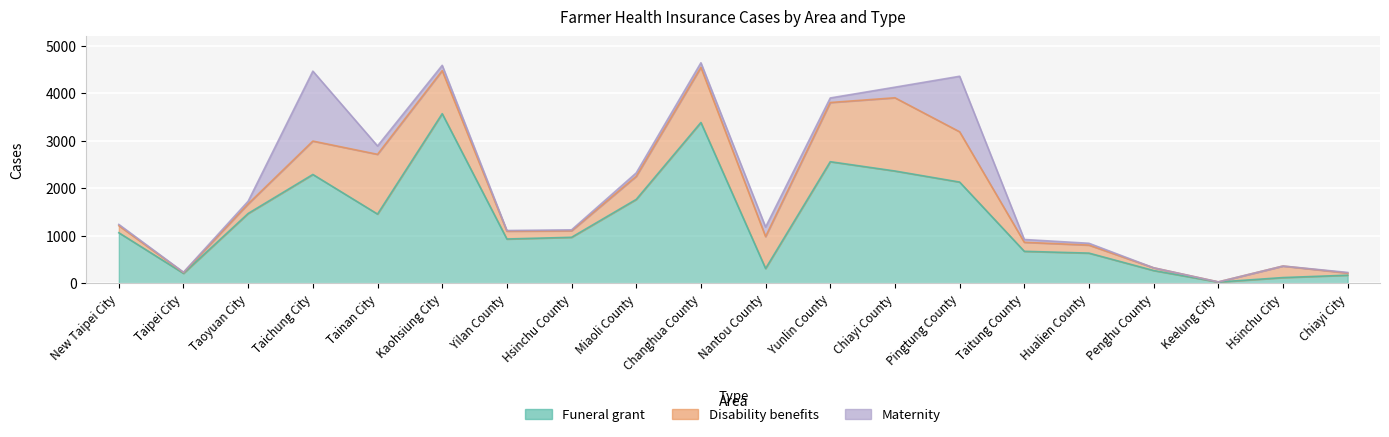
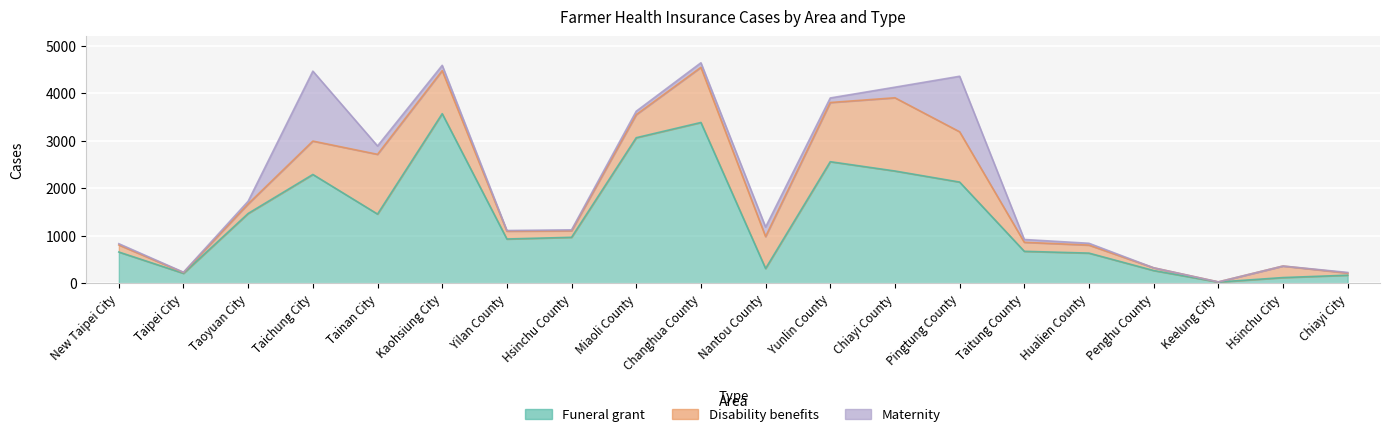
Funeral grant, New Taipei City: 1100 -> 700
Funeral grant, Miaoli County: 1800 -> 3100
